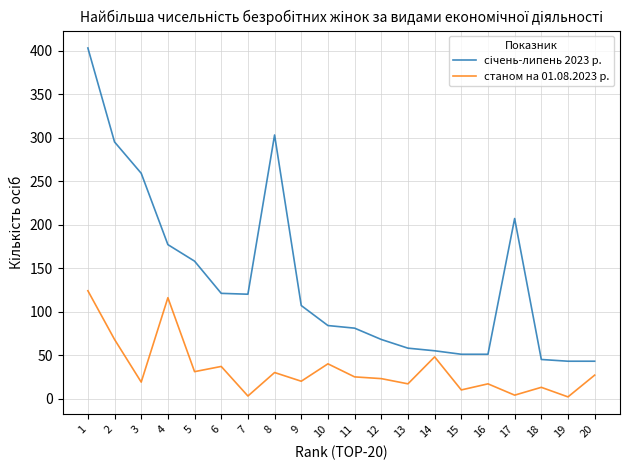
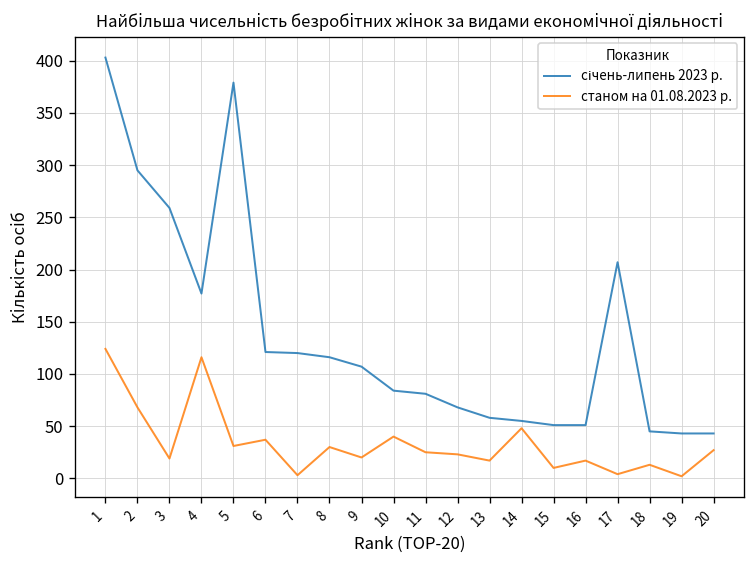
січень-липень 2023 р., 5: 160 -> 380
січень-липень 2023 р., 8: 300 -> 120
